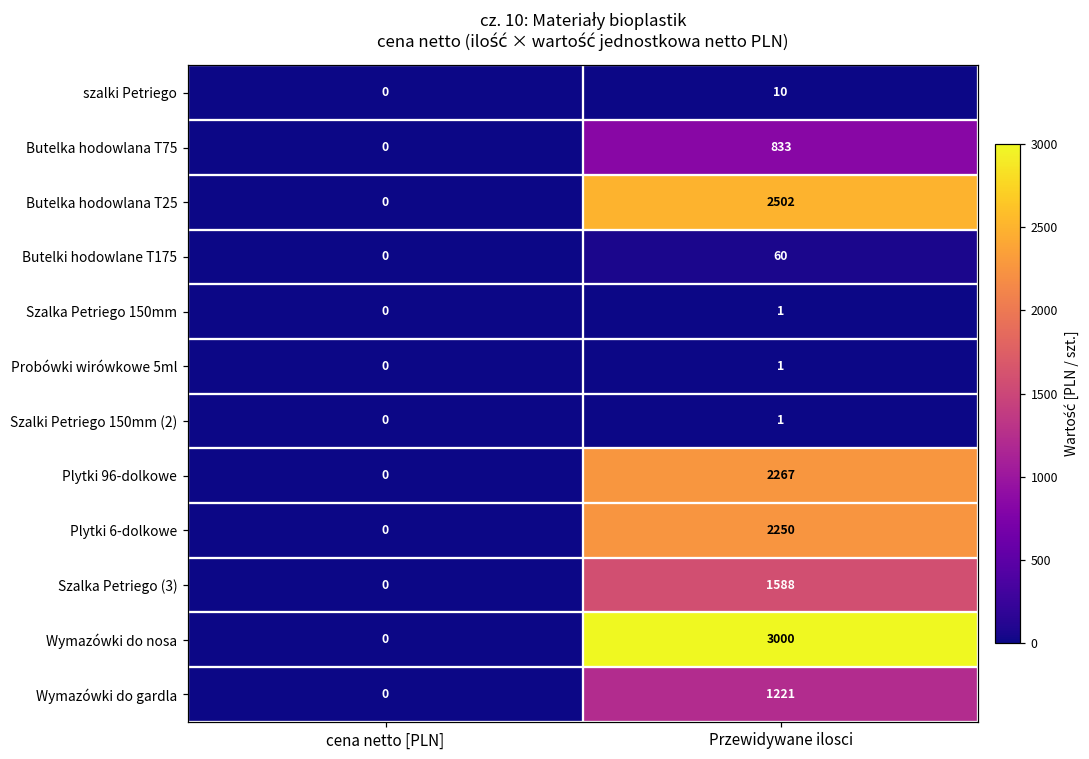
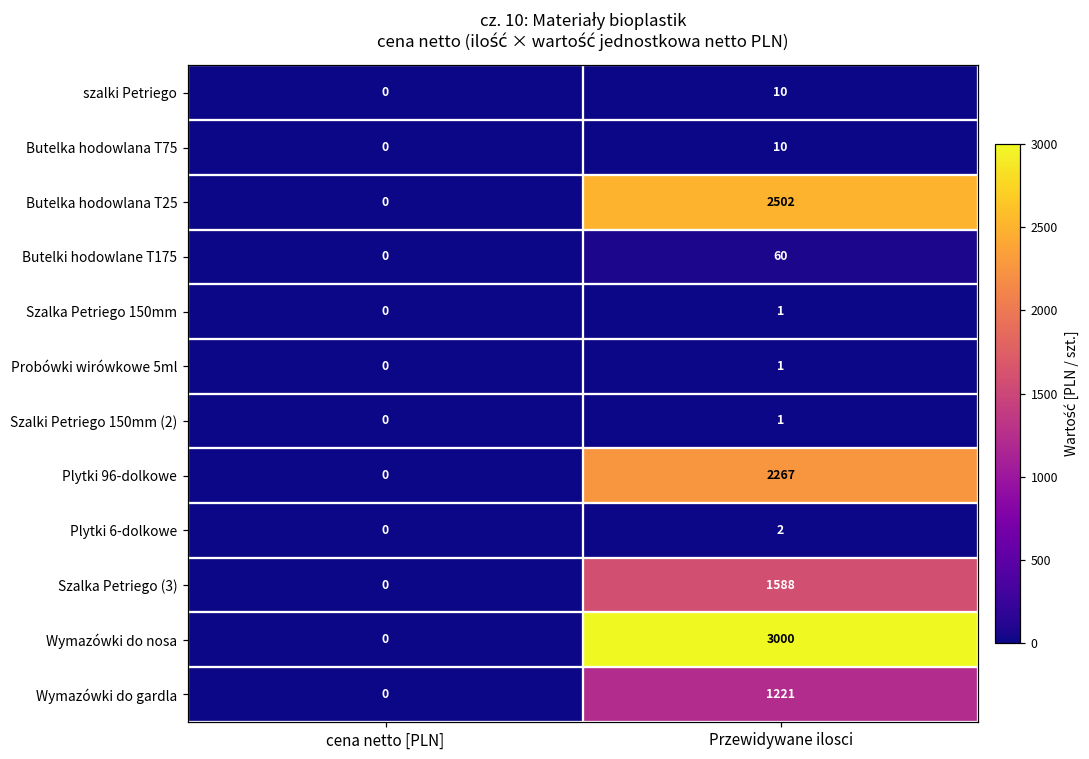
Butelka hodowlana T75, Przewidywane ilosci: 833 -> 10
Plytki 6-dolkowe, Przewidywane ilosci: 2250 -> 2
